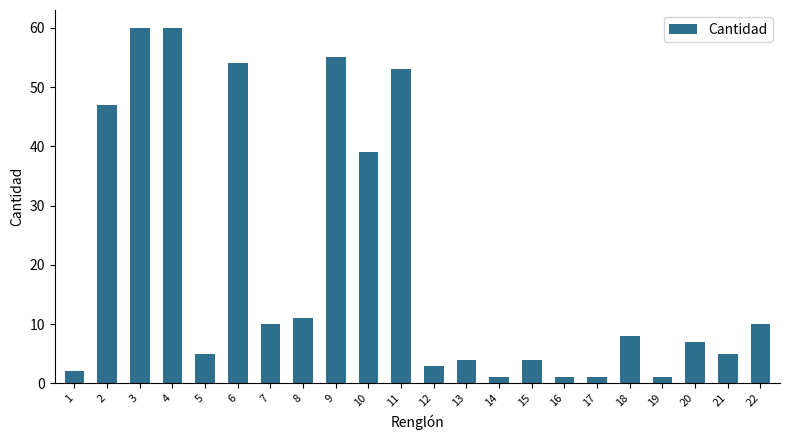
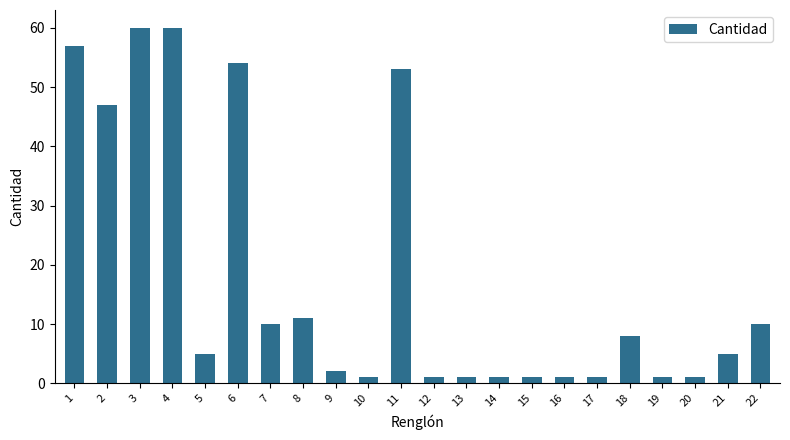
1: 2 -> 57
9: 55 -> 2
10: 39 -> 1
12: 3 -> 1
13: 4 -> 1
15: 4 -> 1
20: 7 -> 1
